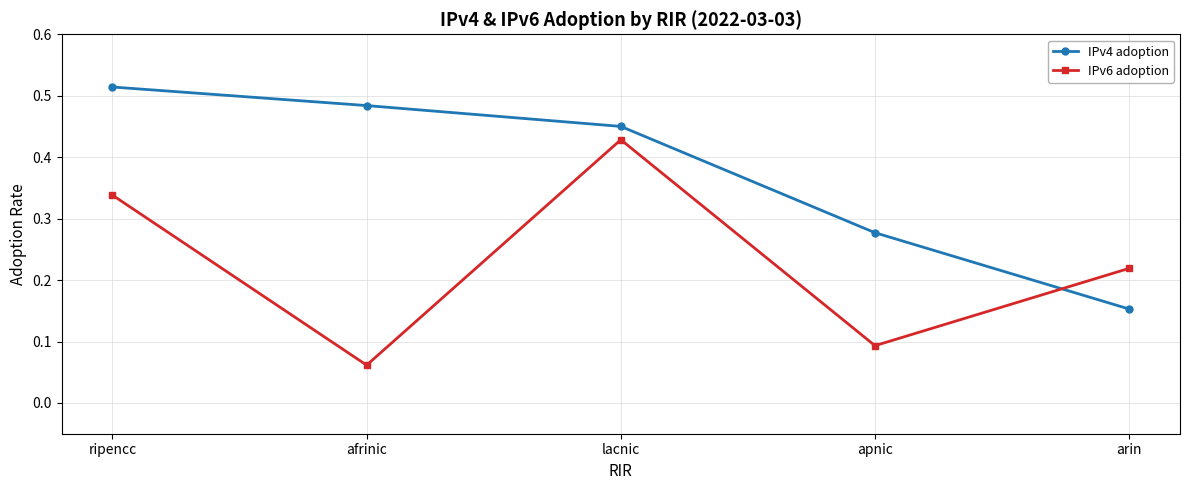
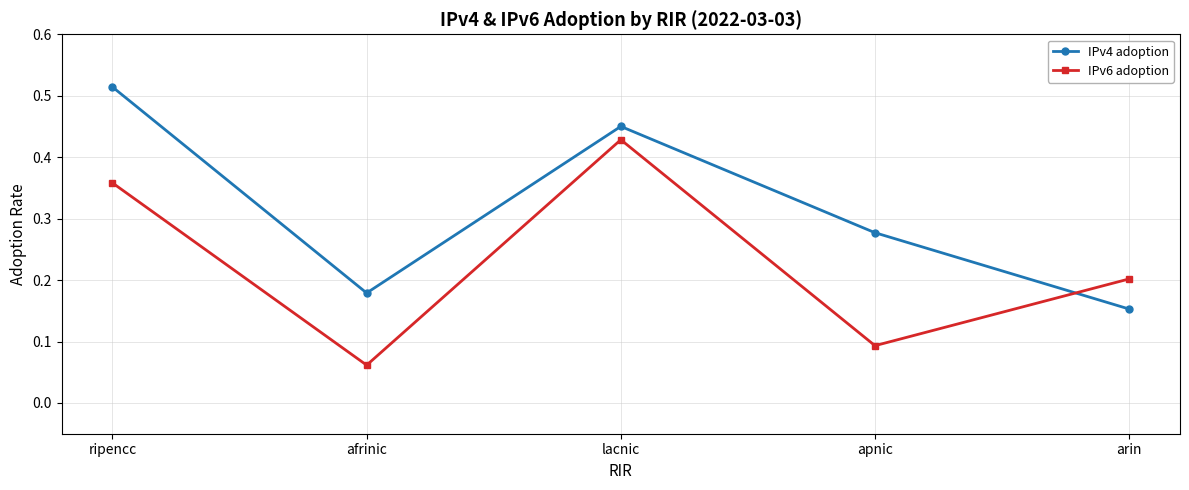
IPv6 adoption, ripencc: 0.34 -> 0.36
IPv4 adoption, afrinic: 0.48 -> 0.18
IPv6 adoption, arin: 0.22 -> 0.20
